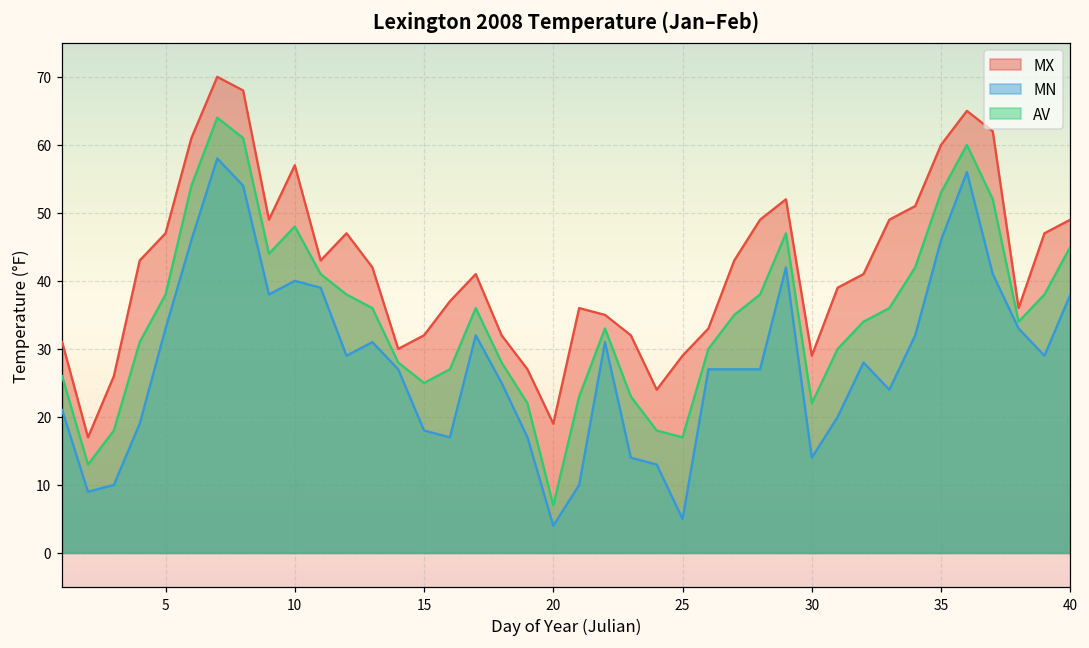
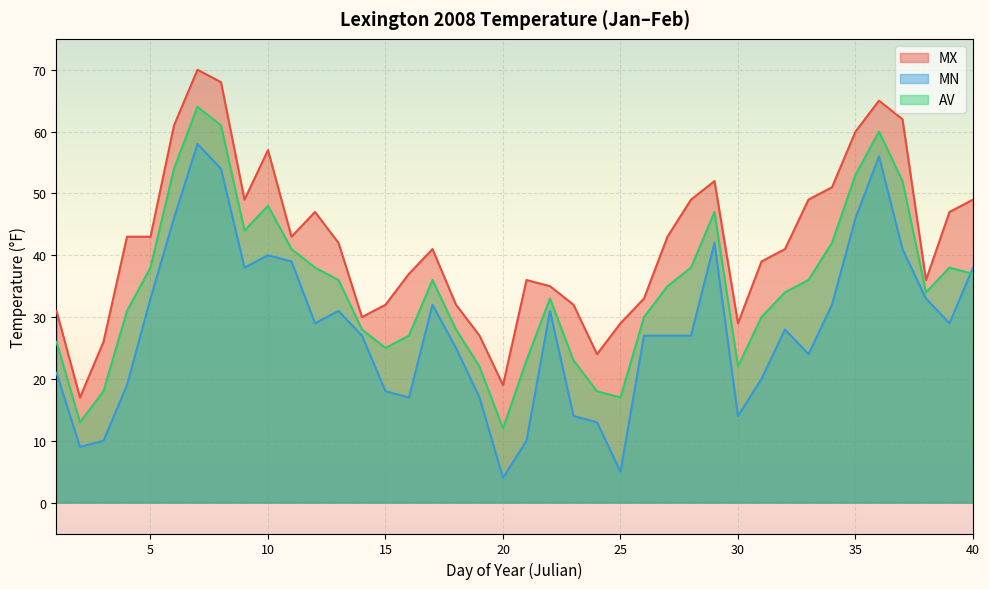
MX, 5: 47 -> 43
AV, 20: 7 -> 12
AV, 40: 45 -> 37
